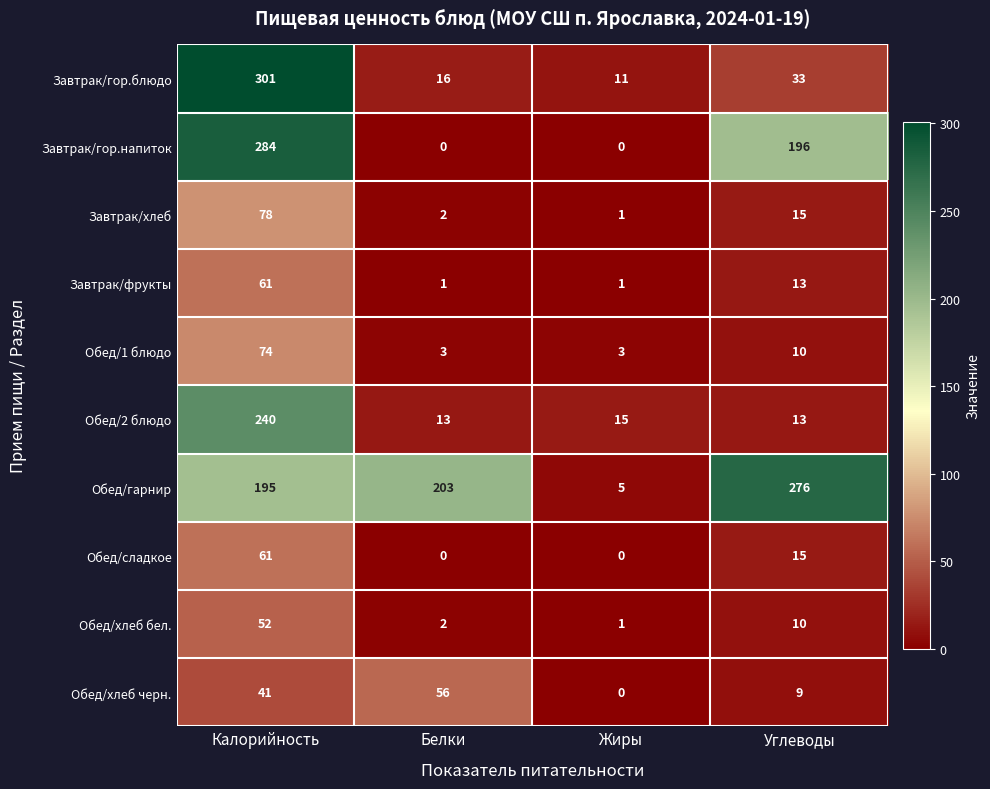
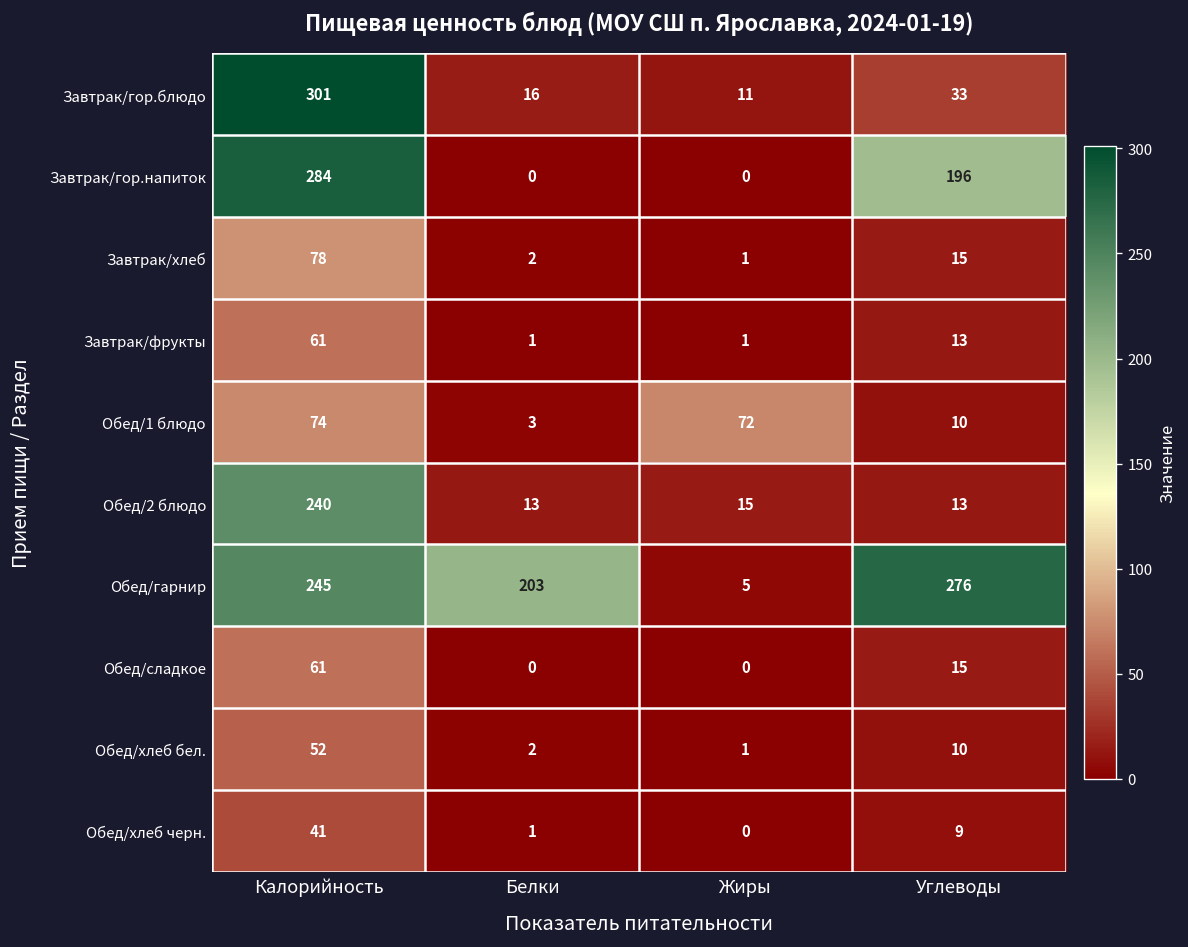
Обед/1 блюдо, Жиры: 3 -> 72
Обед/гарнир, Калорийность: 195 -> 245
Обед/хлеб черн., Белки: 56 -> 1
